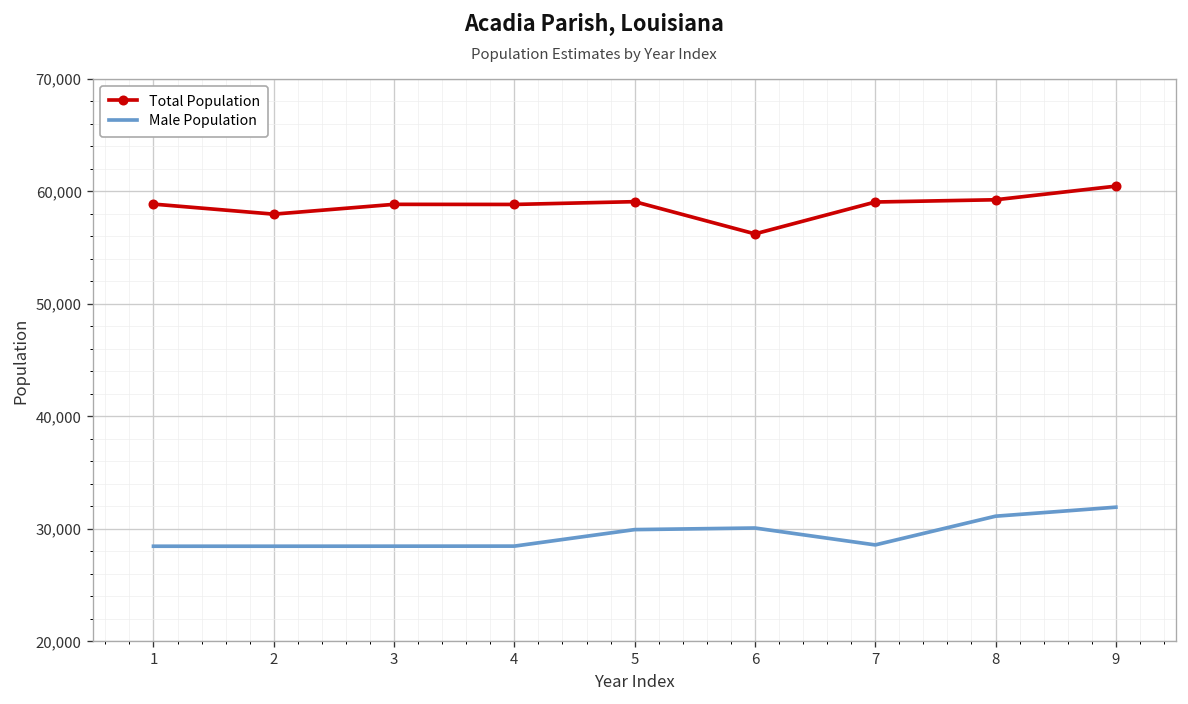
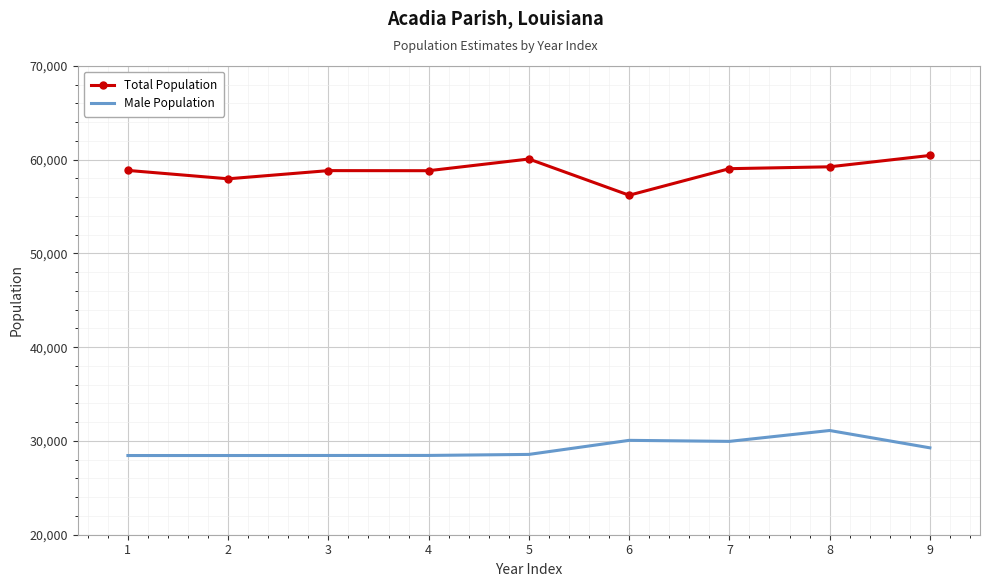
Total Population, 5: 59,000 -> 60,000
Male Population, 5: 30,000 -> 29,000
Male Population, 7: 29,000 -> 30,000
Male Population, 9: 32,000 -> 29,000
